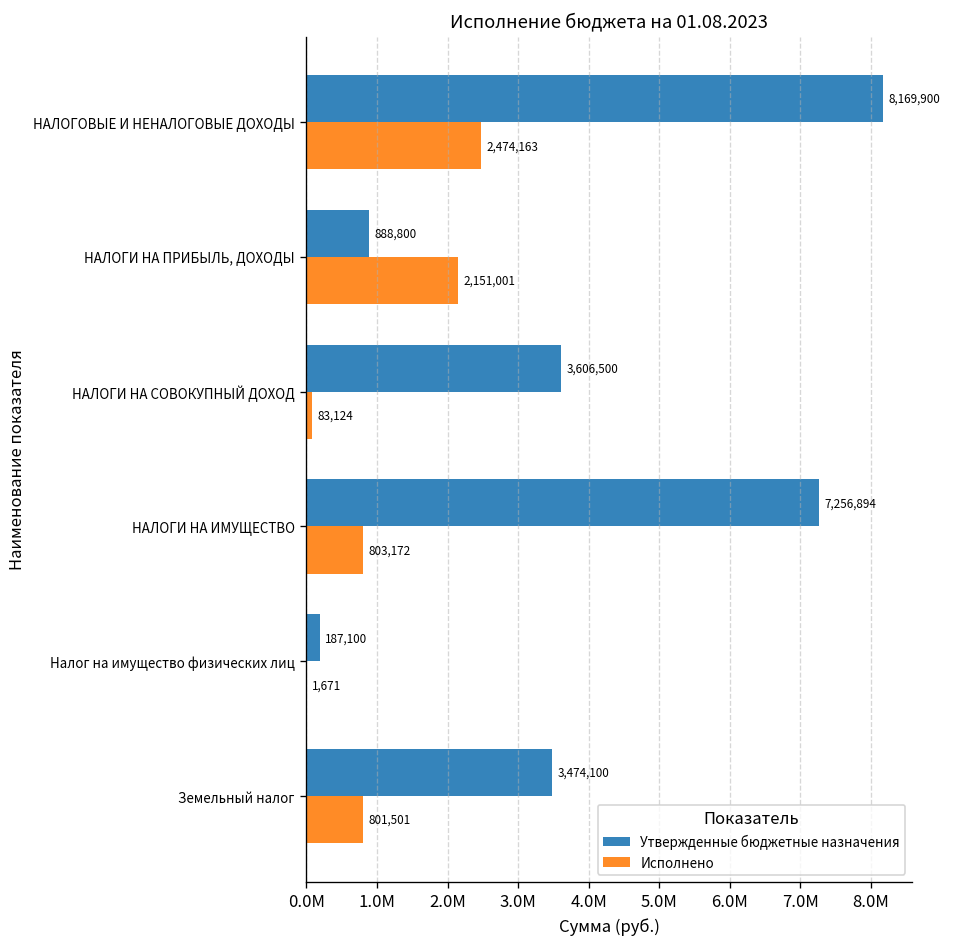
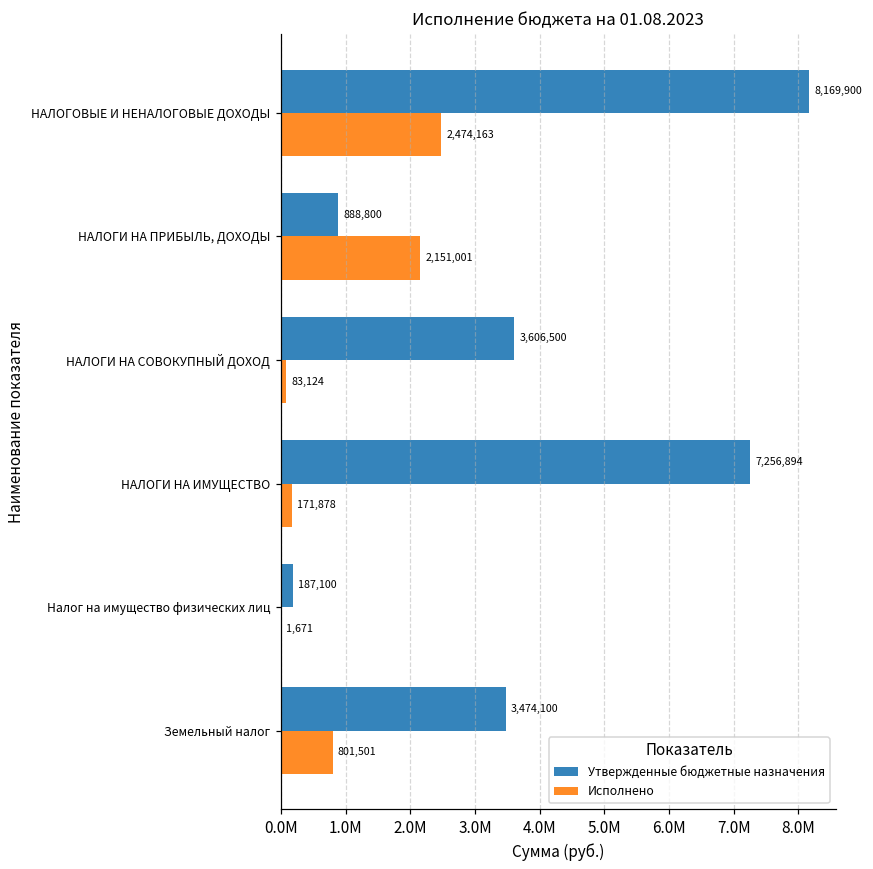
Исполнено, НАЛОГИ НА ИМУЩЕСТВО: 803,172 -> 171,878
